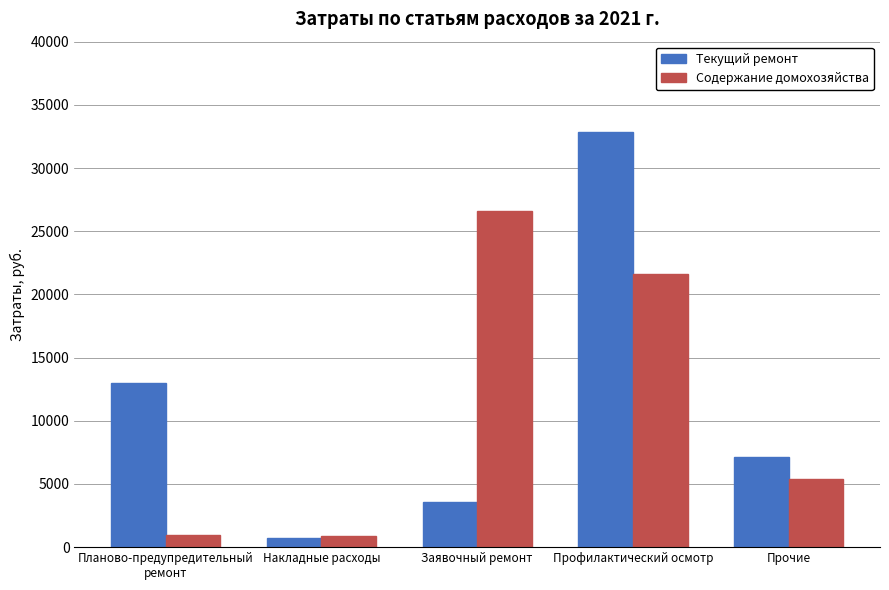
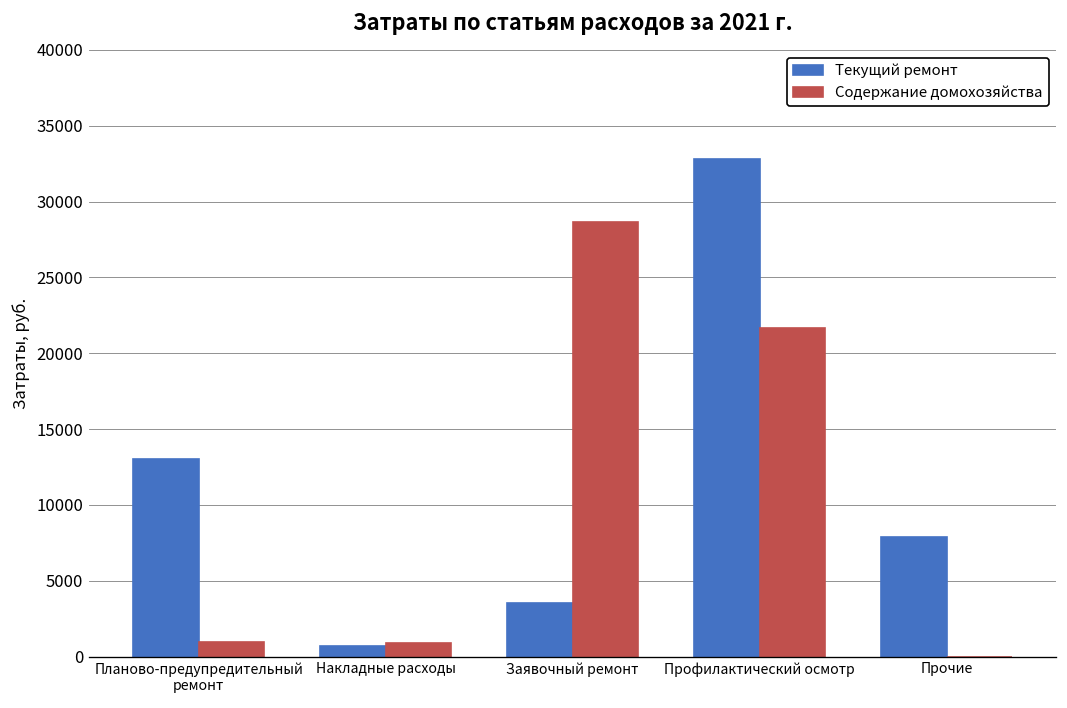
Содержание домохозяйства, Заявочный ремонт: 26600 -> 28600
Текущий ремонт, Прочие: 7100 -> 7900
Содержание домохозяйства, Прочие: 5400 -> 0
